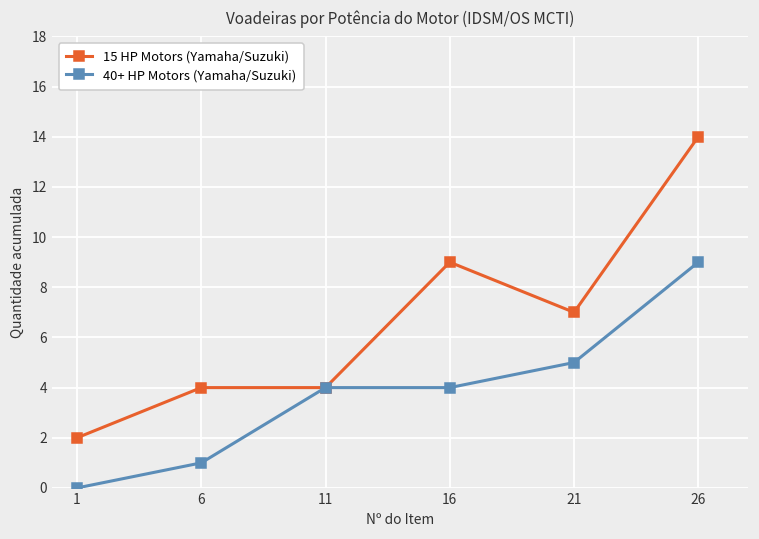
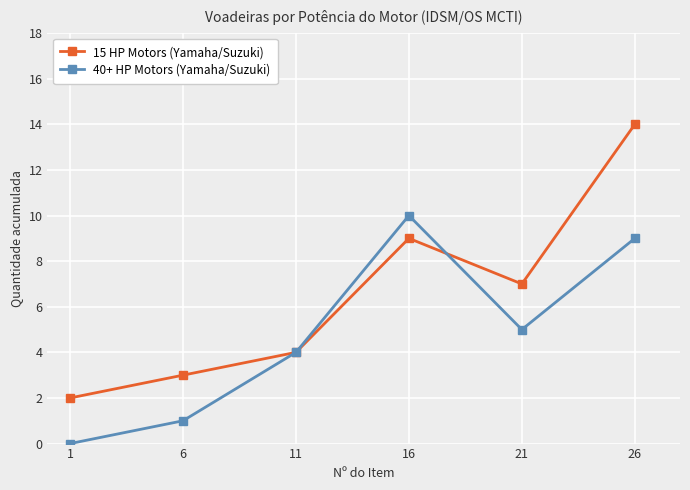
15 HP Motors (Yamaha/Suzuki), 6: 4 -> 3
40+ HP Motors (Yamaha/Suzuki), 16: 4 -> 10
